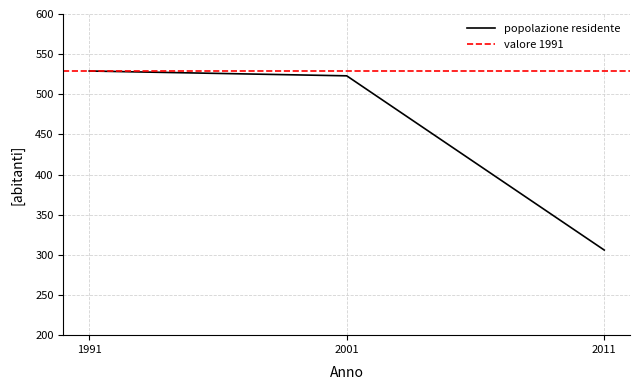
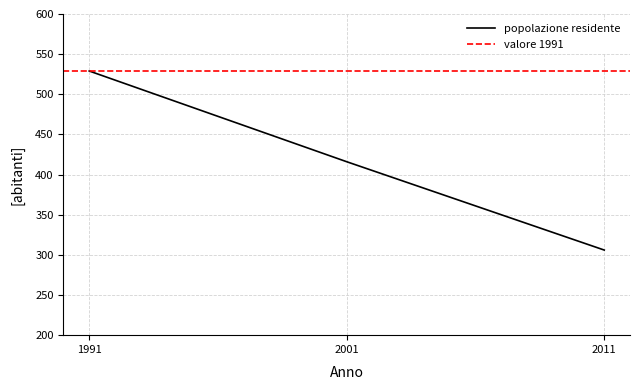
2001: 520 -> 420
